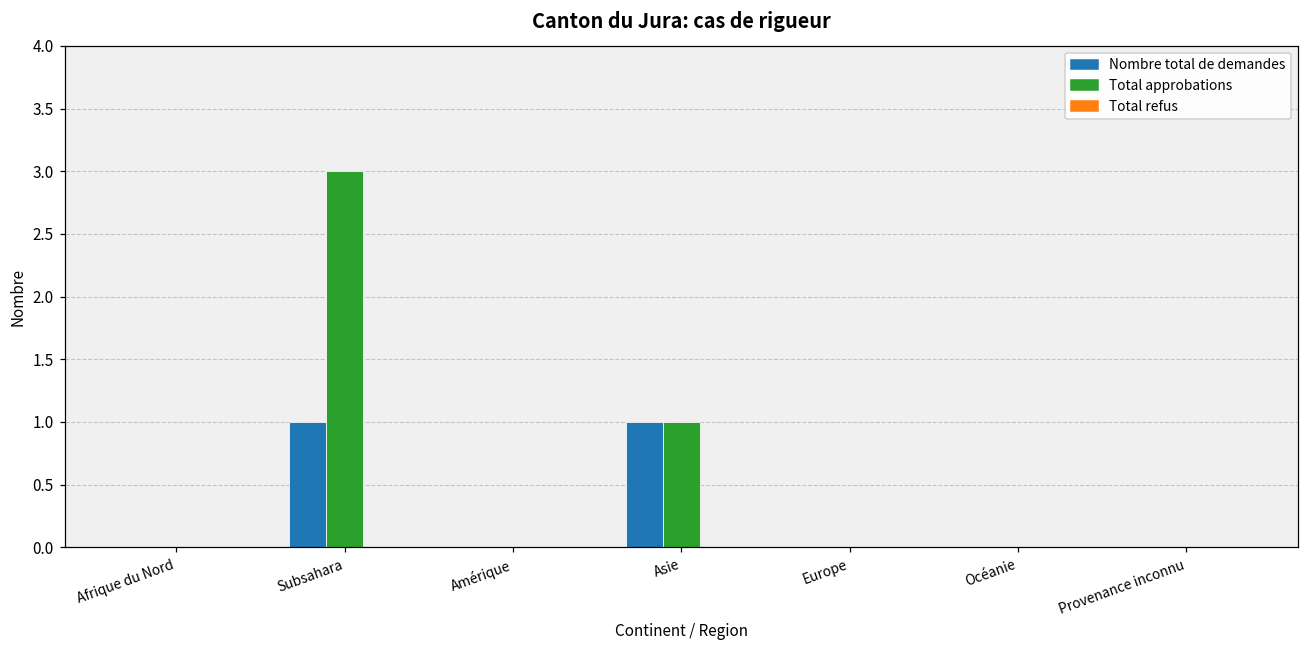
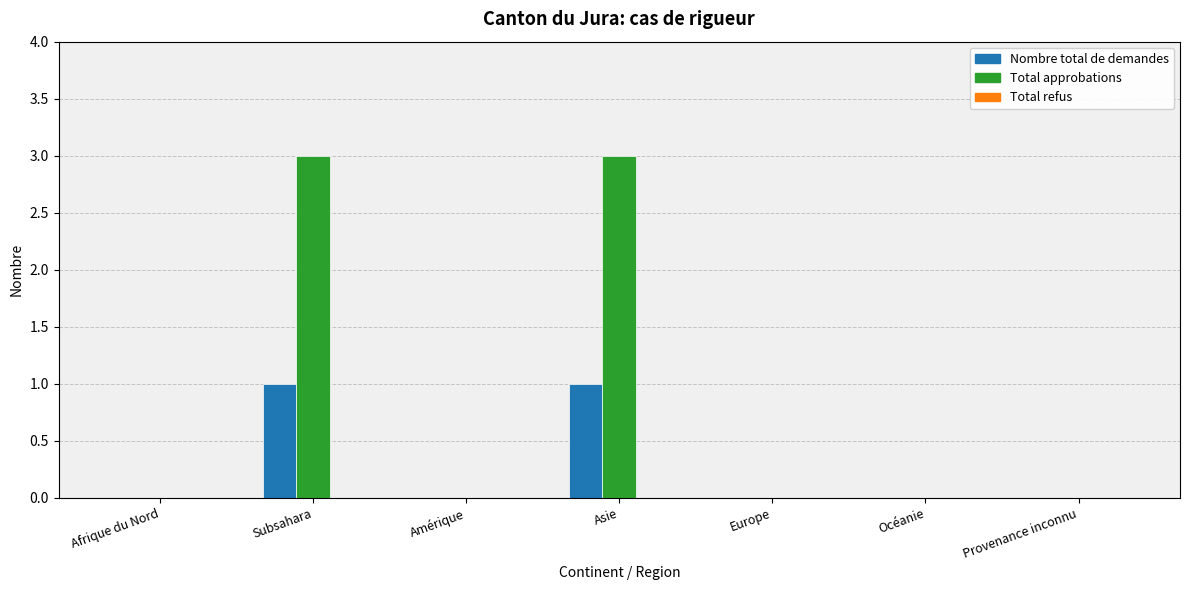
Total approbations, Asie: 1 -> 3
